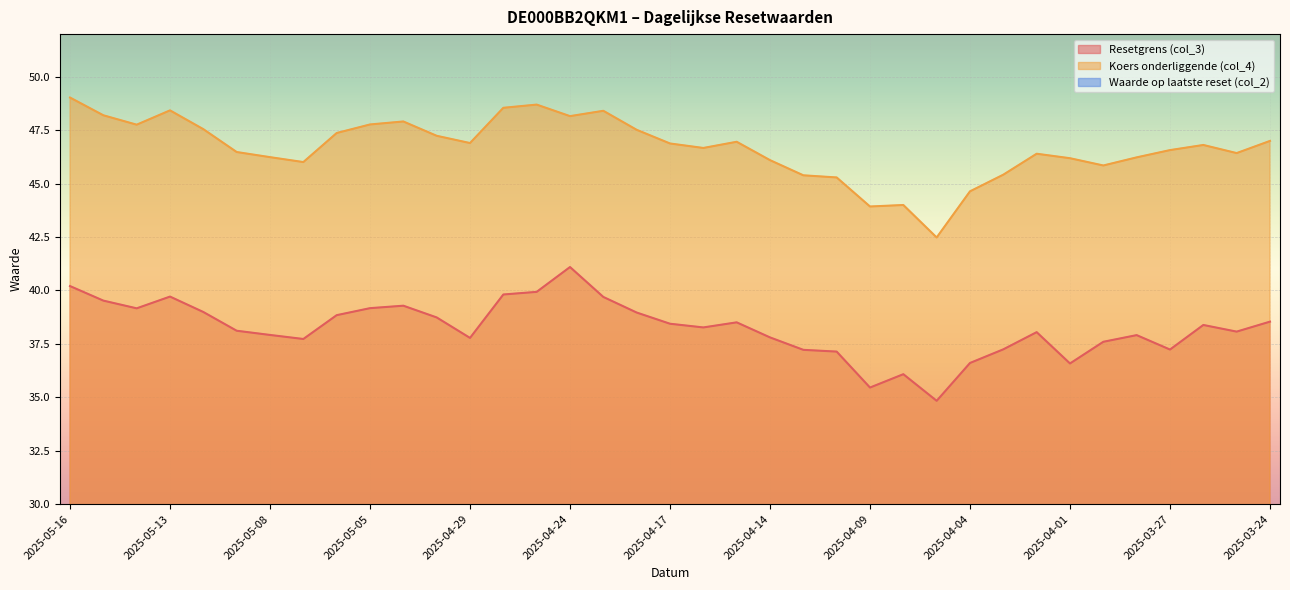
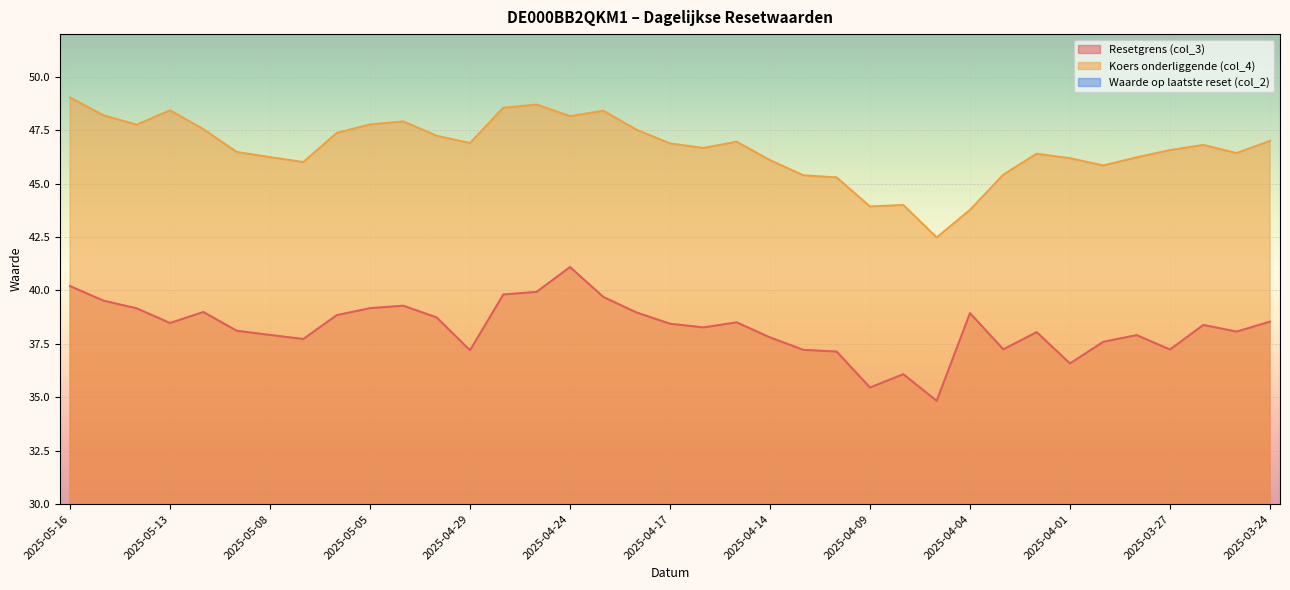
Resetgrens (col_3), 2025-05-13: 39.7 -> 38.5
Resetgrens (col_3), 2025-04-29: 37.8 -> 37.2
Resetgrens (col_3), 2025-04-04: 36.6 -> 38.9
Koers onderliggende (col_4), 2025-04-04: 44.6 -> 43.8
